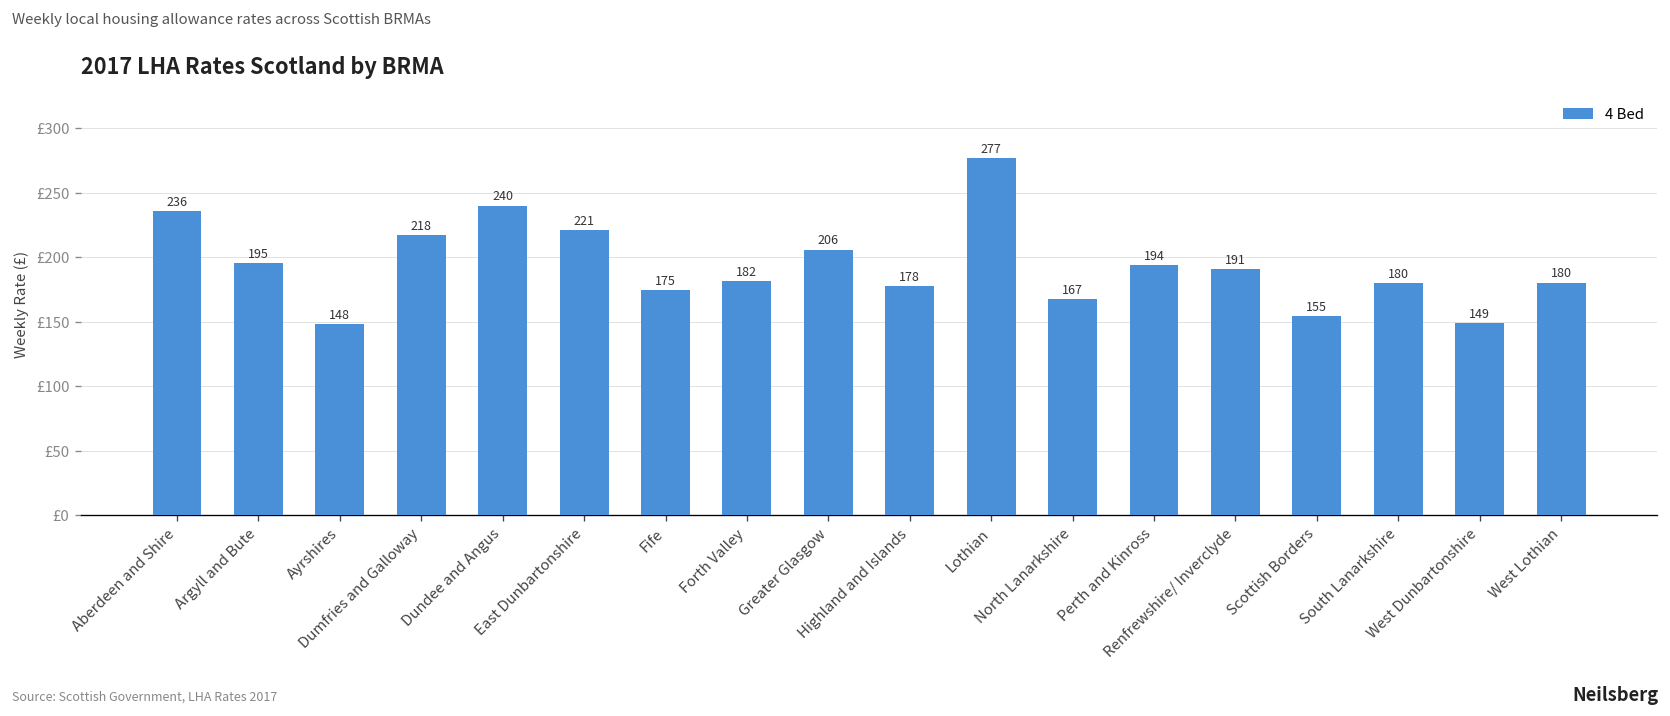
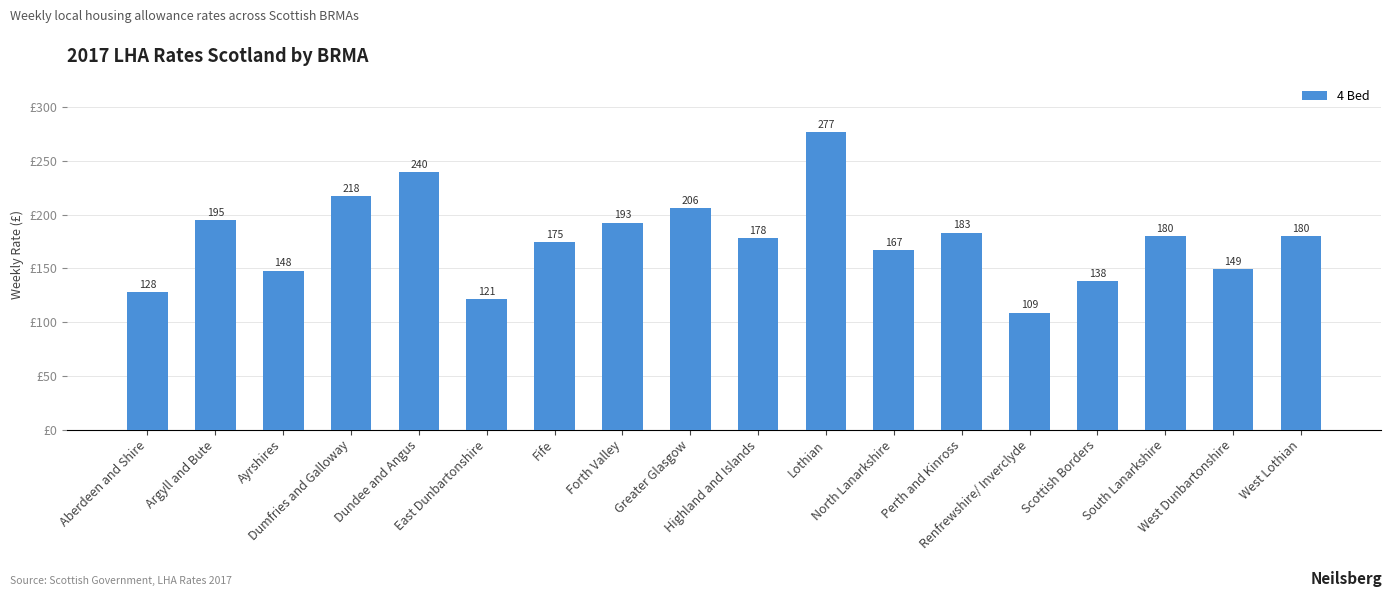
Aberdeen and Shire: 236 -> 128
East Dunbartonshire: 221 -> 121
Forth Valley: 182 -> 193
Perth and Kinross: 194 -> 183
Renfrewshire/ Inverclyde: 191 -> 109
Scottish Borders: 155 -> 138
